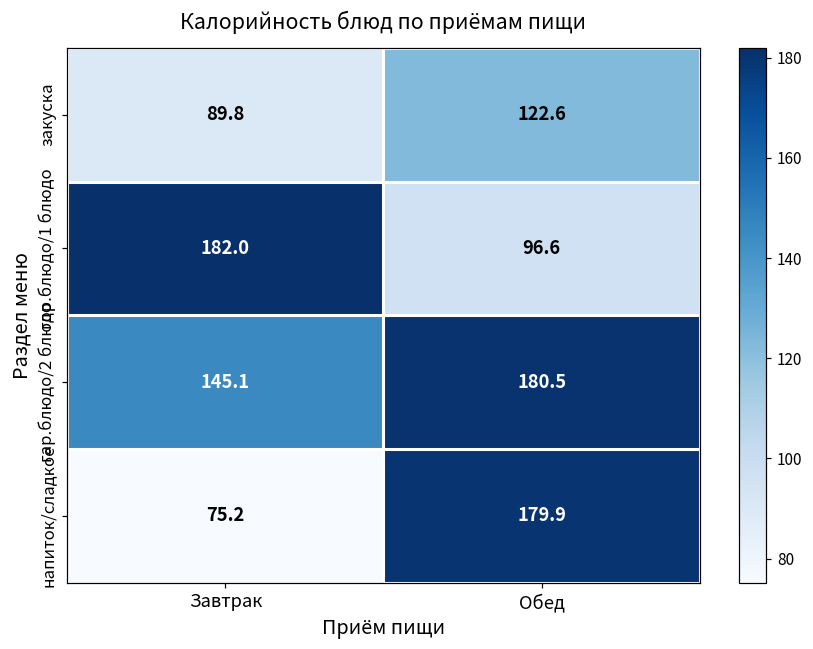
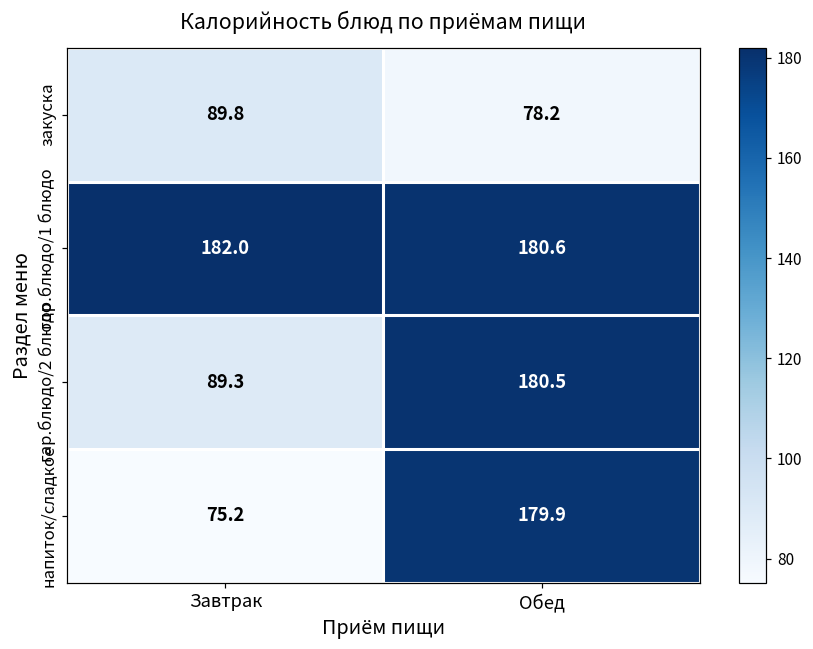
закуска, Обед: 122.6 -> 78.2
гор.блюдо/1 блюдо, Обед: 96.6 -> 180.6
гар.блюдо/2 блюдо, Завтрак: 145.1 -> 89.3
